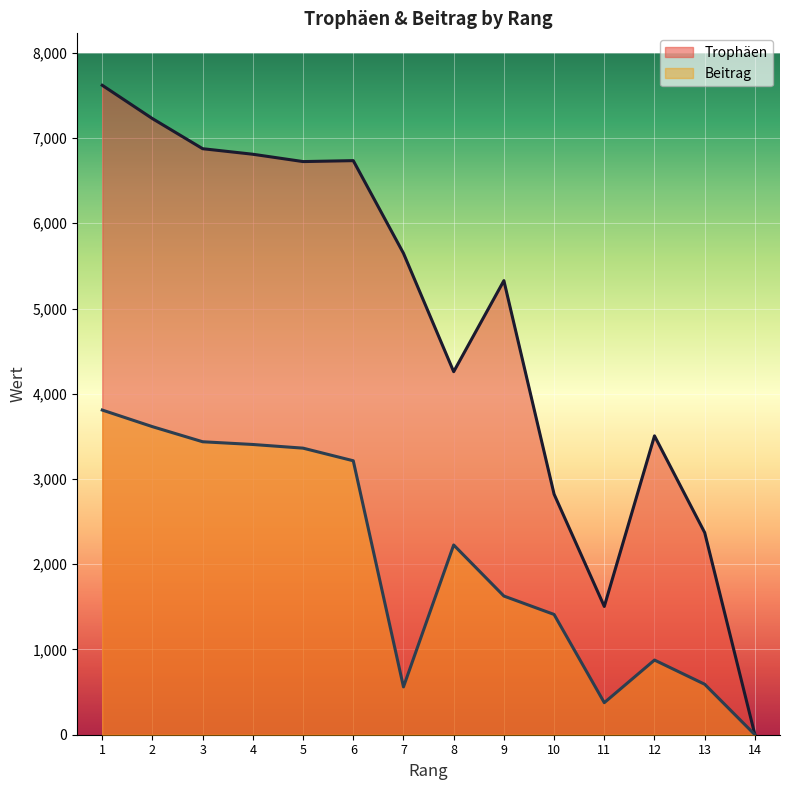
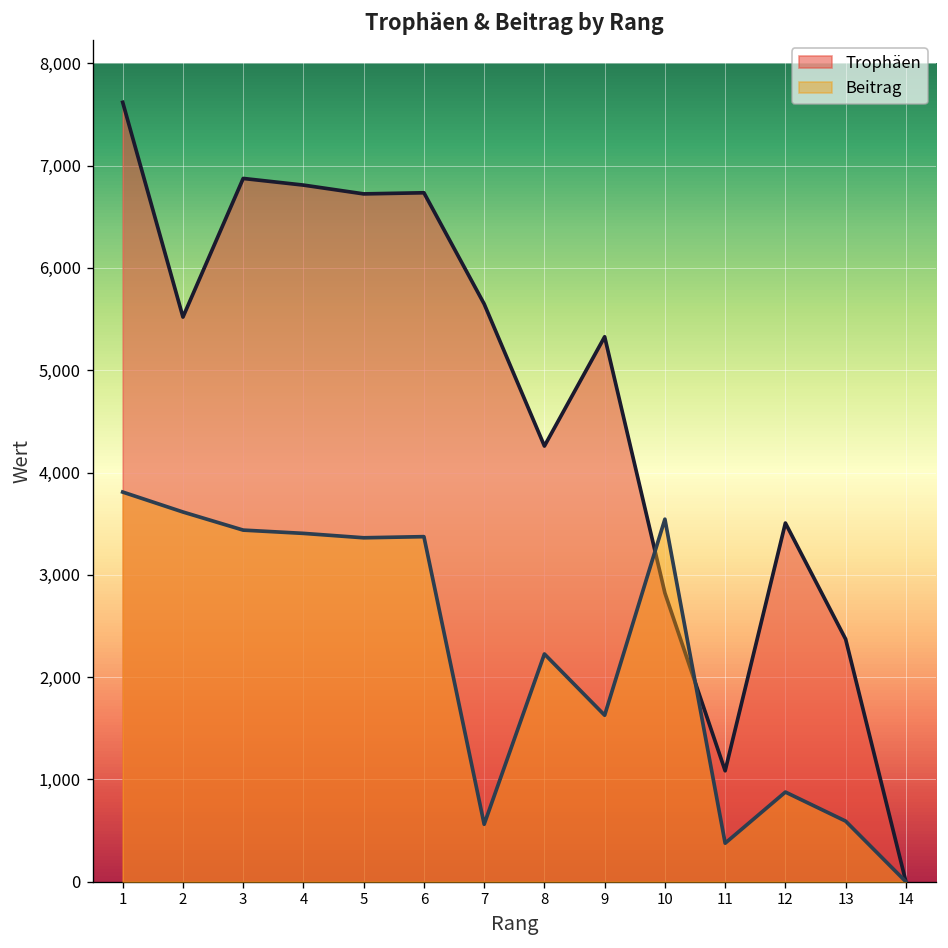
Trophäen, 2: 7,200 -> 5,500
Beitrag, 6: 3,200 -> 3,400
Beitrag, 10: 1,400 -> 3,500
Trophäen, 11: 1,500 -> 1,100
